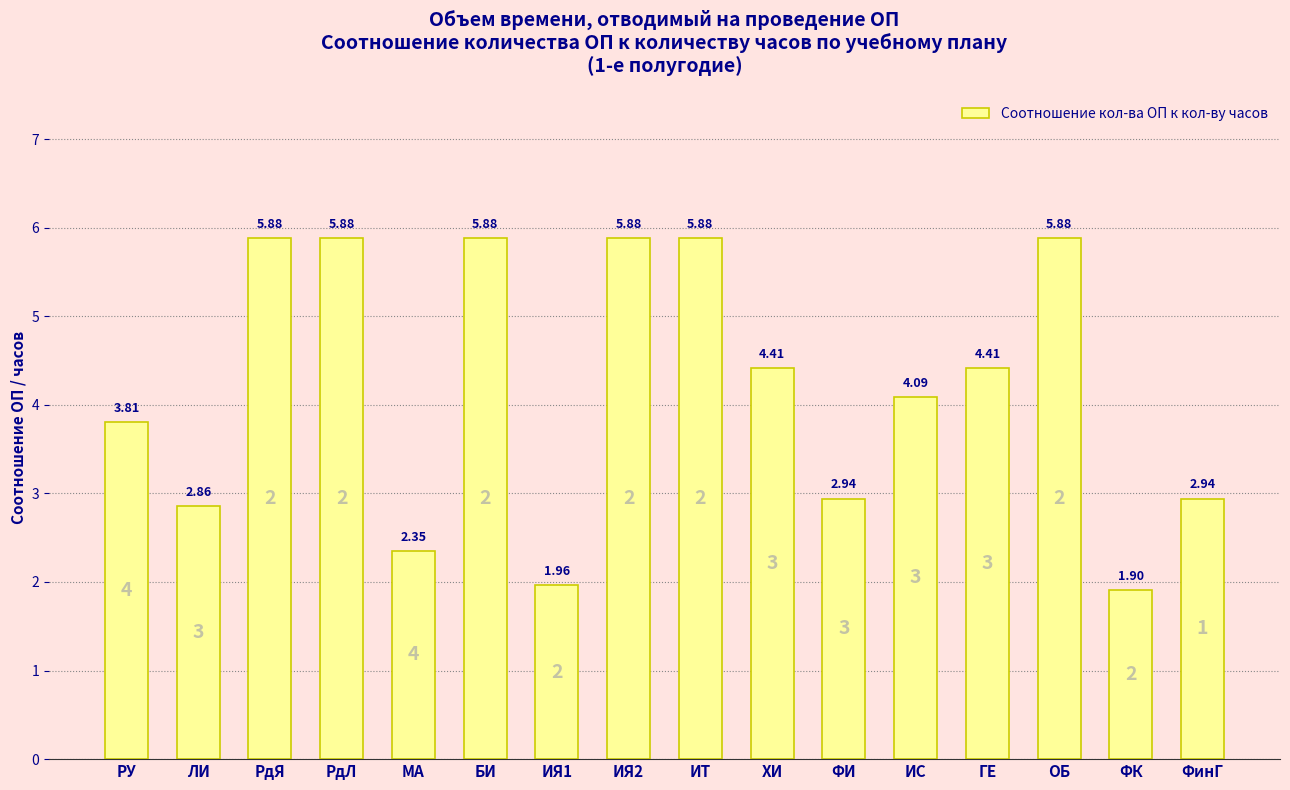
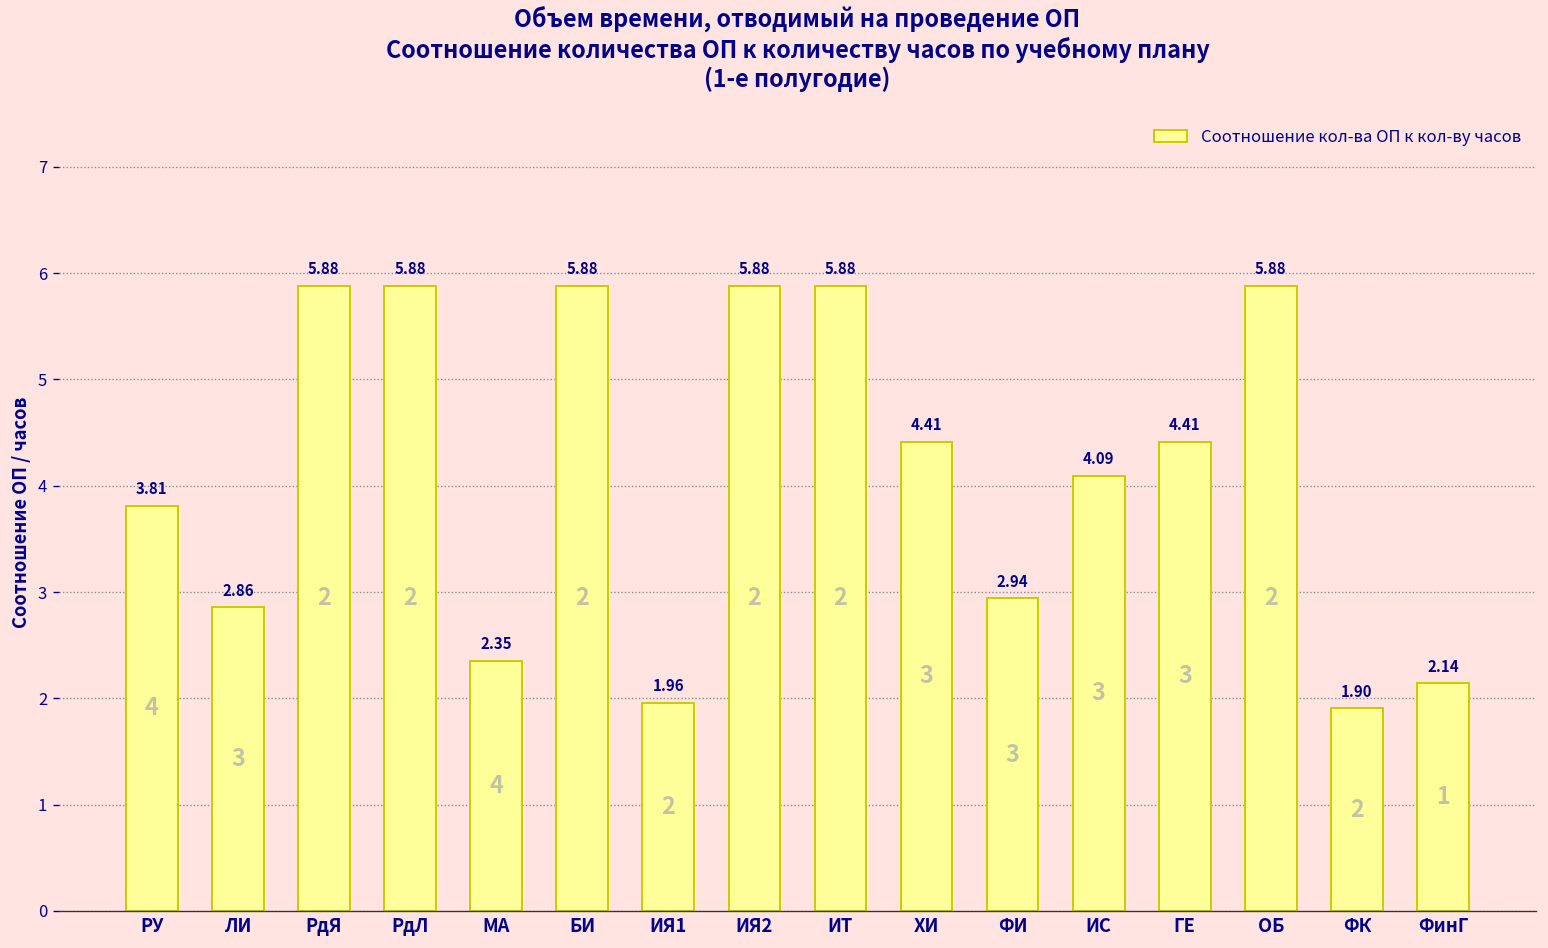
ФинГ: 2.94 -> 2.14
